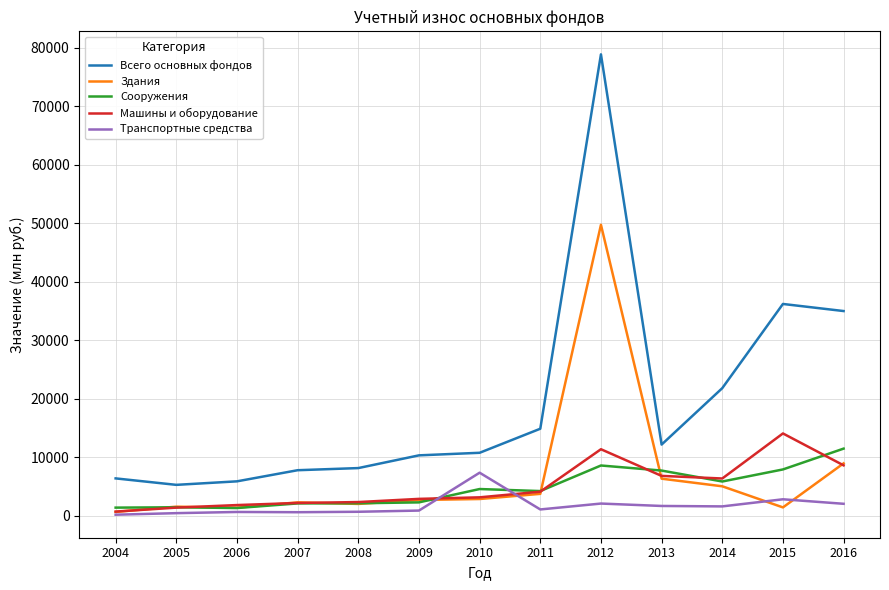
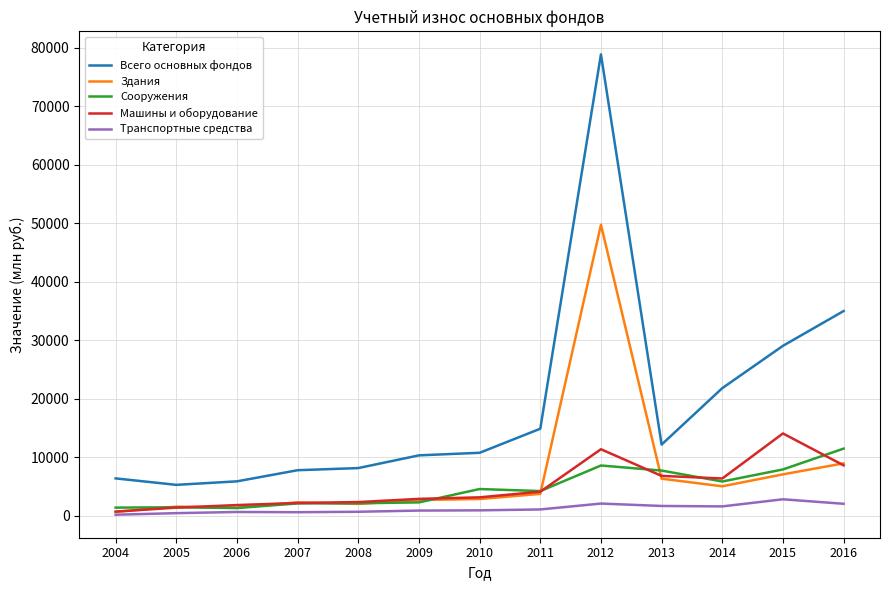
Транспортные средства, 2010: 7000 -> 1000
Всего основных фондов, 2015: 36000 -> 29000
Здания, 2015: 1000 -> 7000
